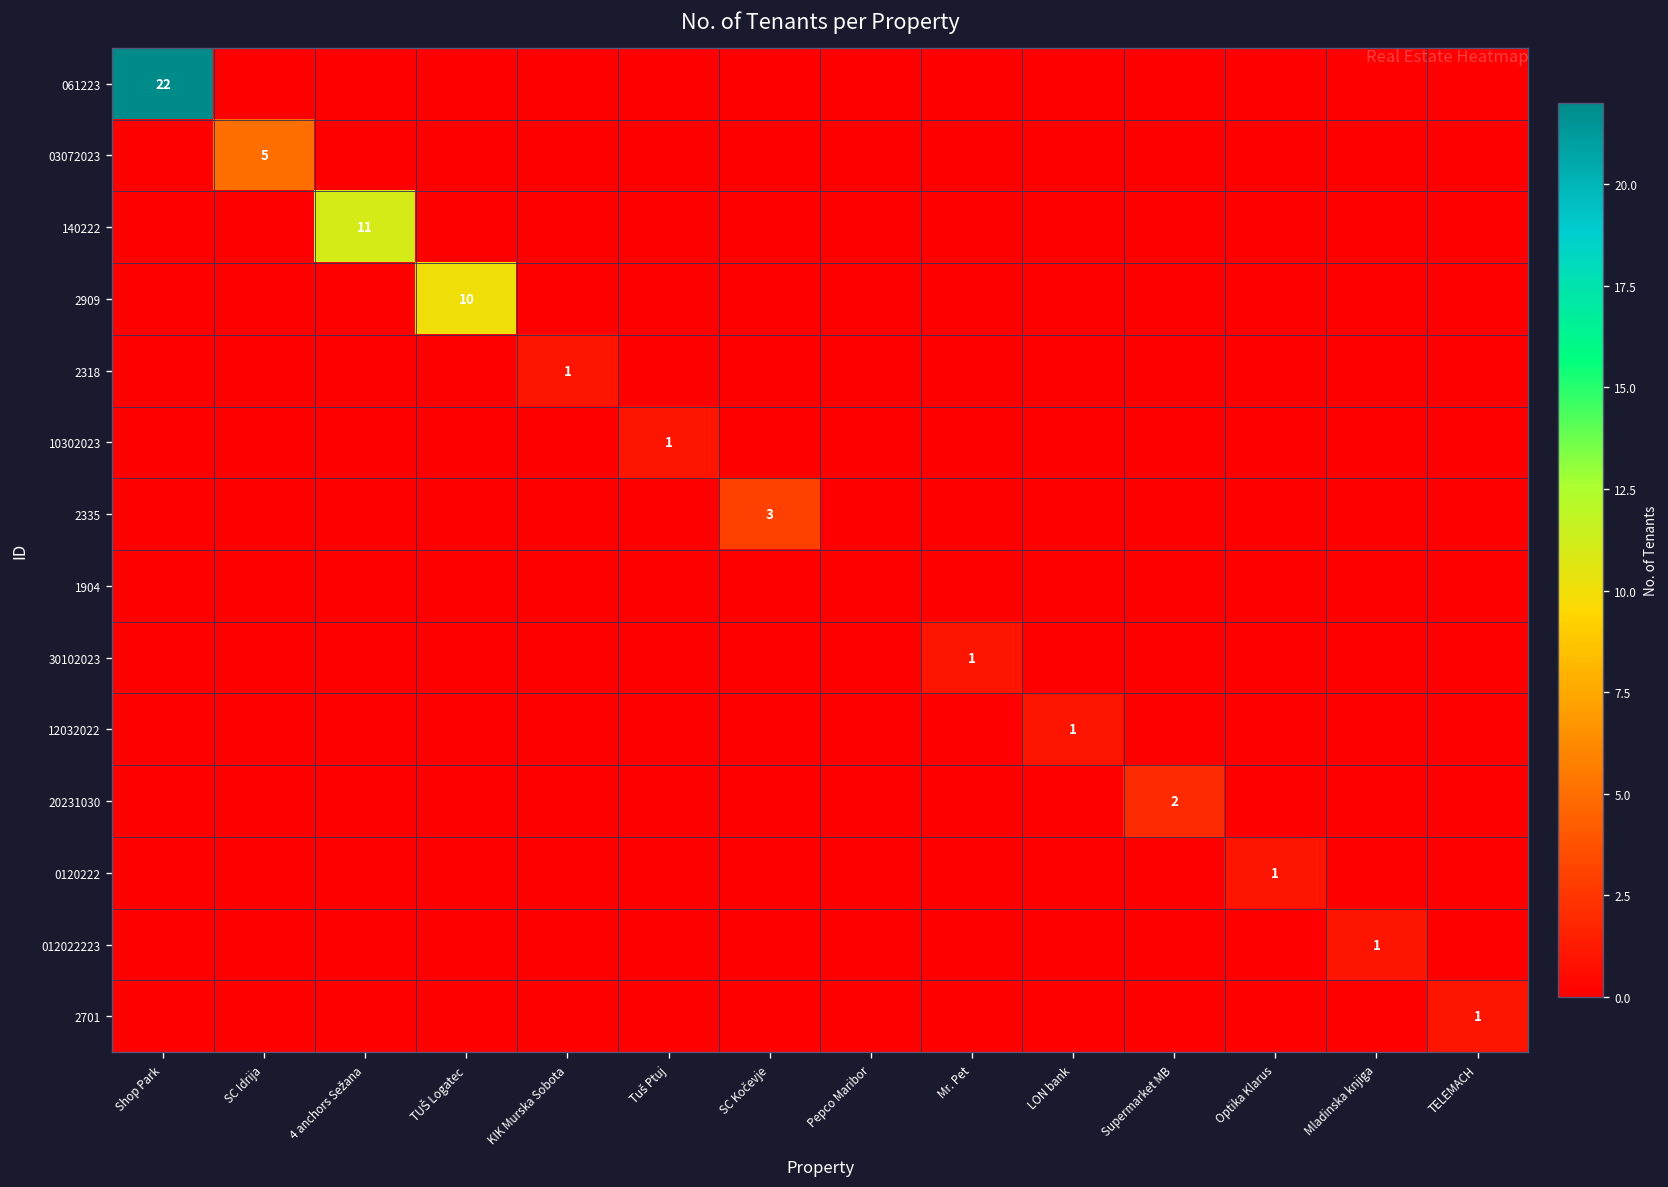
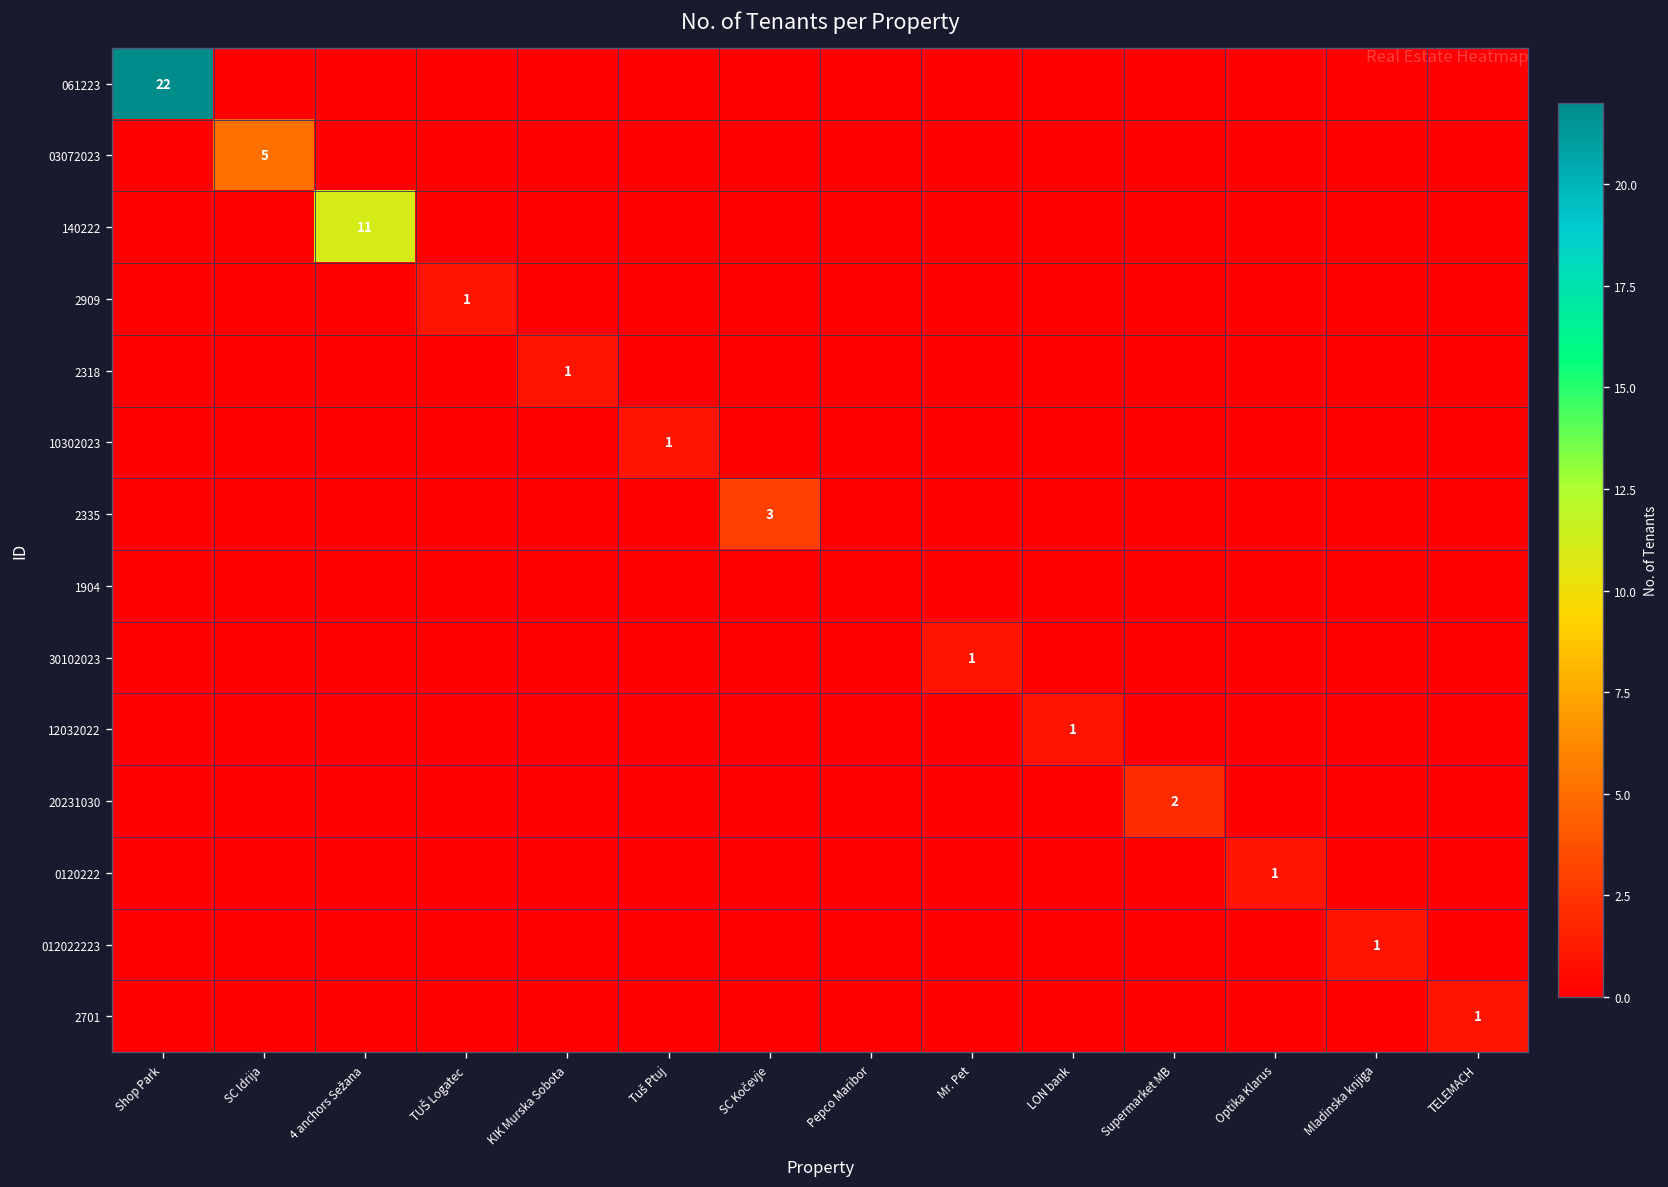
2909, TUŠ Logatec: 10 -> 1
